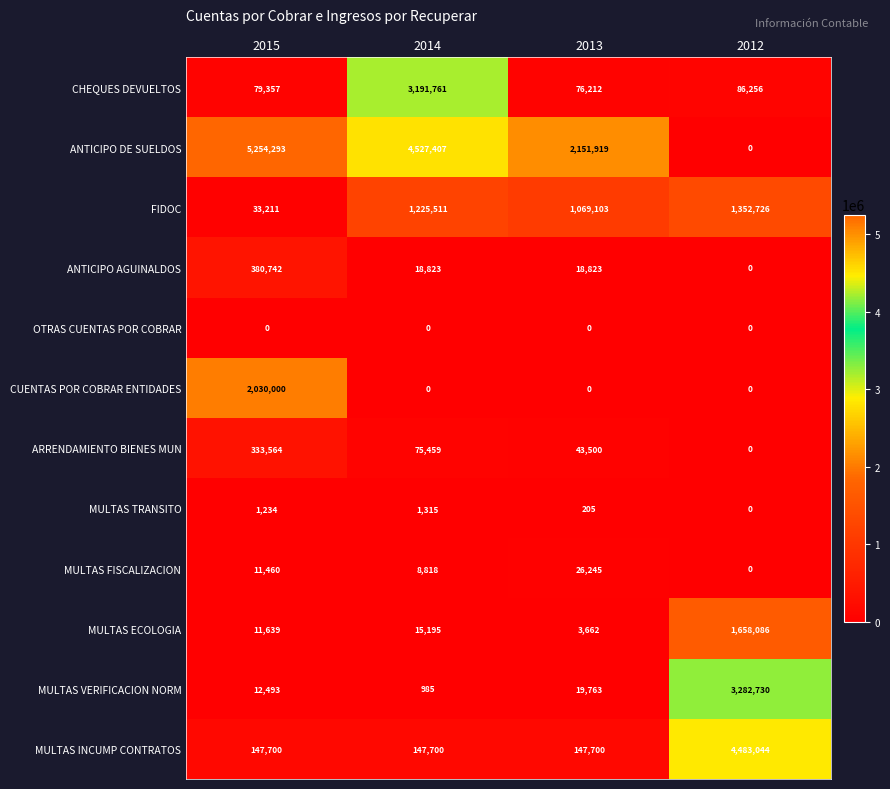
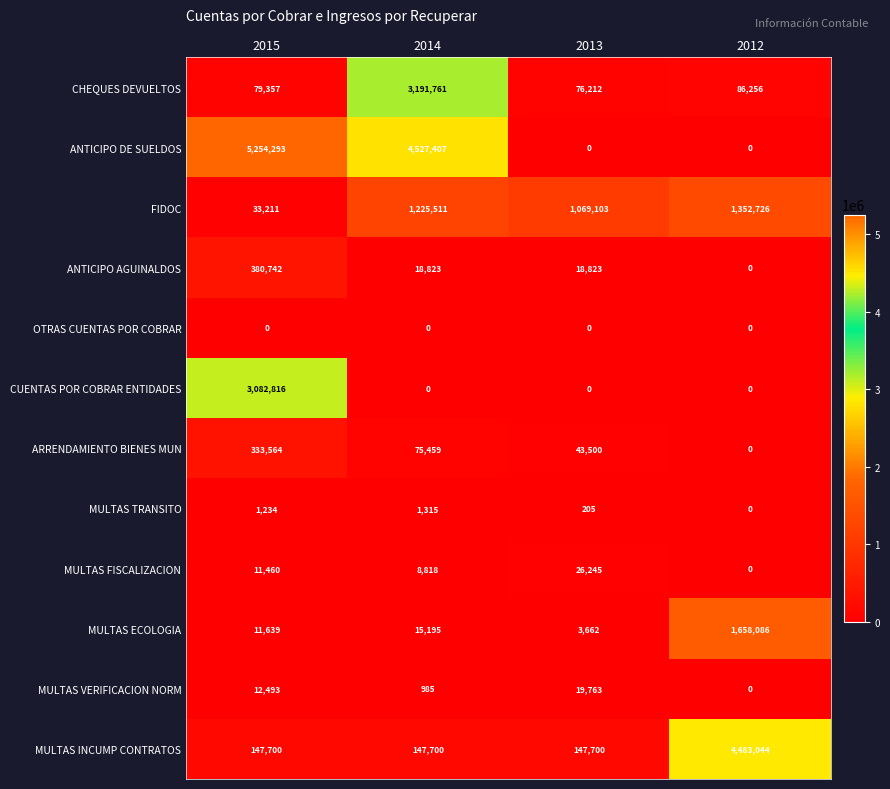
ANTICIPO DE SUELDOS, 2013: 2,151,919 -> 0
CUENTAS POR COBRAR ENTIDADES, 2015: 2,030,000 -> 3,082,816
MULTAS VERIFICACION NORM, 2012: 3,282,730 -> 0
